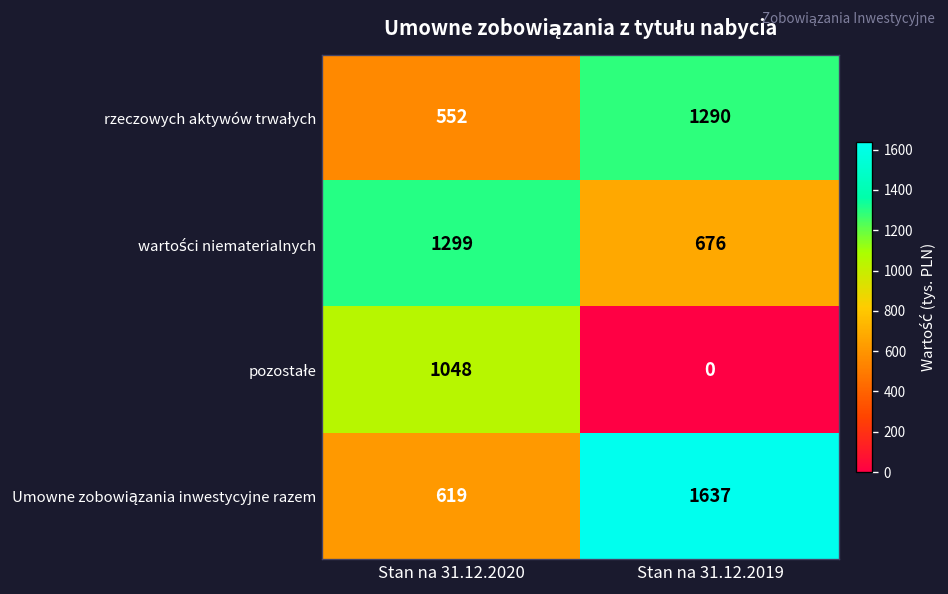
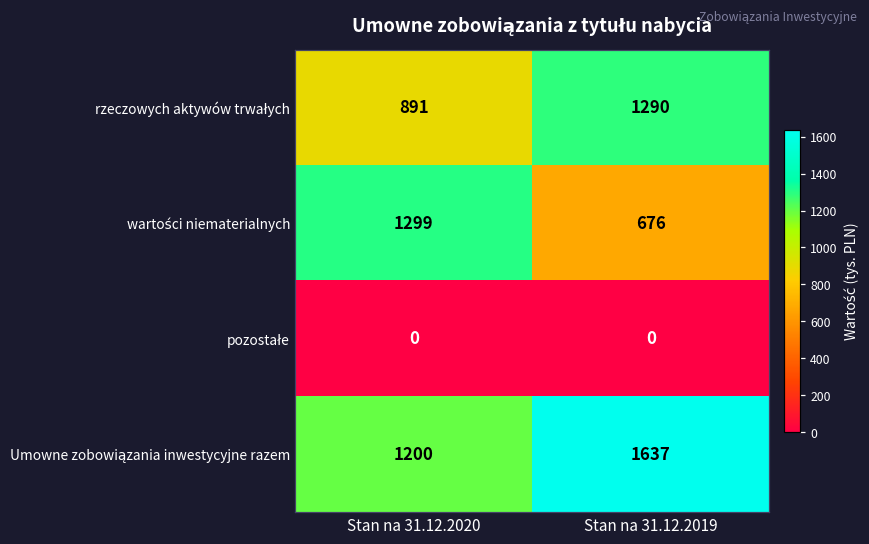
rzeczowych aktywów trwałych, Stan na 31.12.2020: 552 -> 891
pozostałe, Stan na 31.12.2020: 1048 -> 0
Umowne zobowiązania inwestycyjne razem, Stan na 31.12.2020: 619 -> 1200
